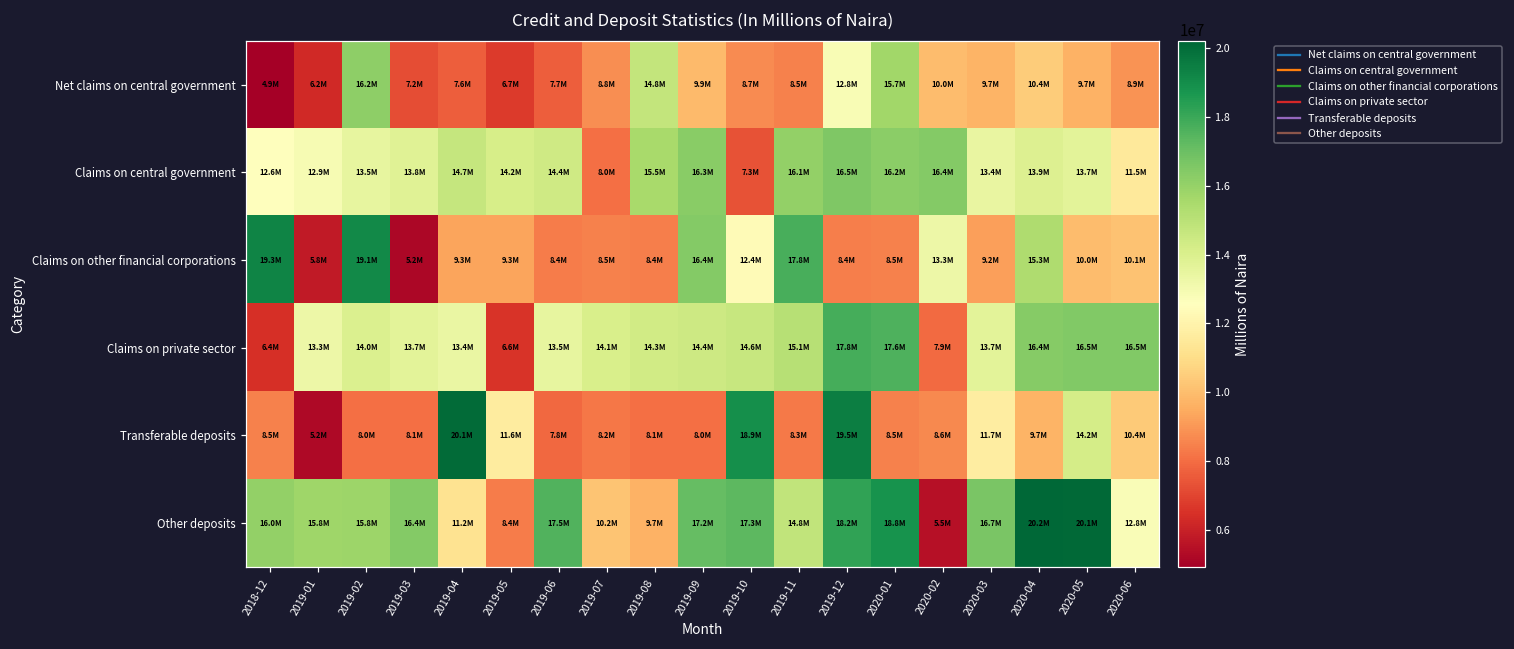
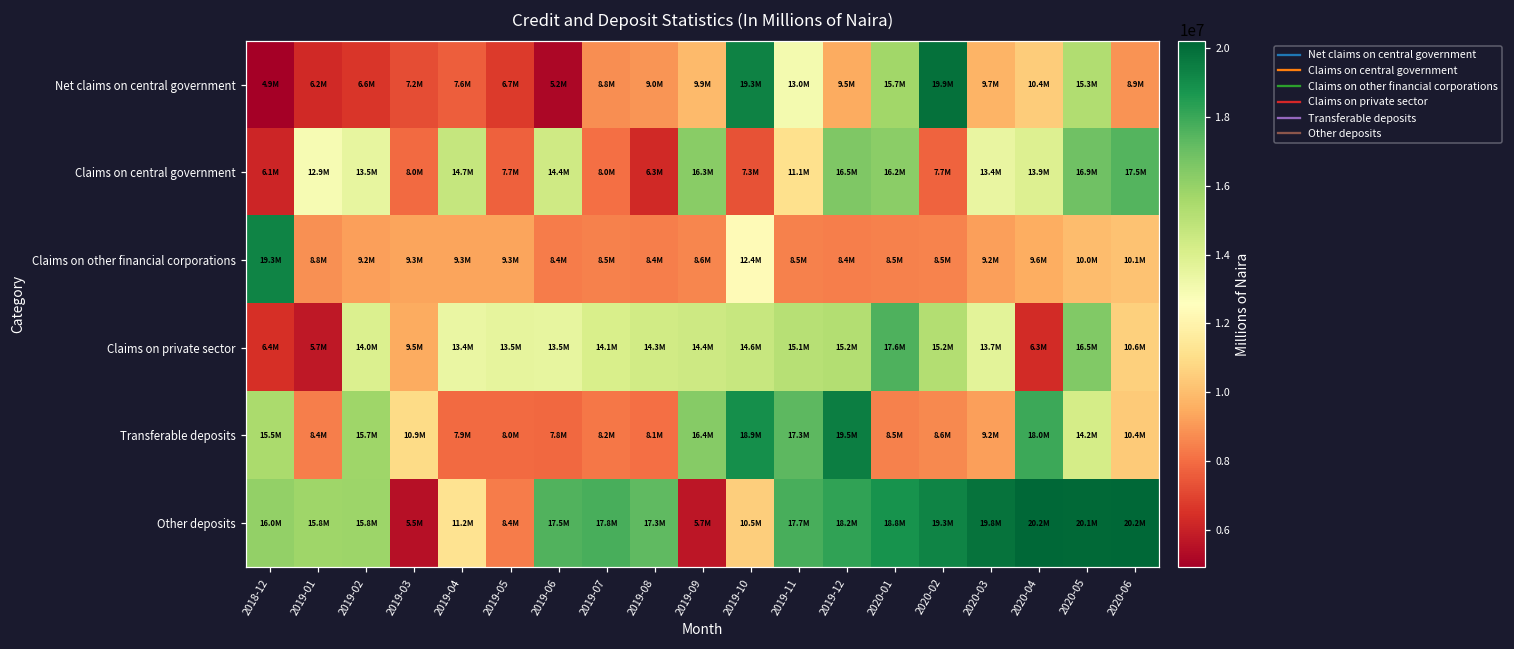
Net claims on central government, 2019-02: 16.2M -> 6.6M
Net claims on central government, 2019-06: 7.7M -> 5.2M
Net claims on central government, 2019-08: 14.8M -> 9.0M
Net claims on central government, 2019-10: 8.7M -> 19.3M
Net claims on central government, 2019-11: 8.5M -> 13.0M
Net claims on central government, 2019-12: 12.8M -> 9.5M
Net claims on central government, 2020-02: 10.0M -> 19.9M
Net claims on central government, 2020-05: 9.7M -> 15.3M
Claims on central government, 2018-12: 12.6M -> 6.1M
Claims on central government, 2019-03: 13.8M -> 8.0M
Claims on central government, 2019-05: 14.2M -> 7.7M
Claims on central government, 2019-08: 15.5M -> 6.3M
Claims on central government, 2019-11: 16.1M -> 11.1M
Claims on central government, 2020-02: 16.4M -> 7.7M
Claims on central government, 2020-05: 13.7M -> 16.9M
Claims on central government, 2020-06: 11.5M -> 17.5M
Claims on other financial corporations, 2019-01: 5.8M -> 8.8M
Claims on other financial corporations, 2019-02: 19.1M -> 9.2M
Claims on other financial corporations, 2019-03: 5.2M -> 9.3M
Claims on other financial corporations, 2019-09: 16.4M -> 8.6M
Claims on other financial corporations, 2019-11: 17.8M -> 8.5M
Claims on other financial corporations, 2020-02: 13.3M -> 8.5M
Claims on other financial corporations, 2020-04: 15.3M -> 9.6M
Claims on private sector, 2019-01: 13.3M -> 5.7M
Claims on private sector, 2019-03: 13.7M -> 9.5M
Claims on private sector, 2019-05: 6.6M -> 13.5M
Claims on private sector, 2019-12: 17.8M -> 15.2M
Claims on private sector, 2020-02: 7.9M -> 15.2M
Claims on private sector, 2020-04: 16.4M -> 6.3M
Claims on private sector, 2020-06: 16.5M -> 10.6M
Transferable deposits, 2018-12: 8.5M -> 15.5M
Transferable deposits, 2019-01: 5.2M -> 8.4M
Transferable deposits, 2019-02: 8.0M -> 15.7M
Transferable deposits, 2019-03: 8.1M -> 10.9M
Transferable deposits, 2019-04: 20.1M -> 7.9M
Transferable deposits, 2019-05: 11.6M -> 8.0M
Transferable deposits, 2019-09: 8.0M -> 16.4M
Transferable deposits, 2019-11: 8.3M -> 17.3M
Transferable deposits, 2020-03: 11.7M -> 9.2M
Transferable deposits, 2020-04: 9.7M -> 18.0M
Other deposits, 2019-03: 16.4M -> 5.5M
Other deposits, 2019-07: 10.2M -> 17.8M
Other deposits, 2019-08: 9.7M -> 17.3M
Other deposits, 2019-09: 17.2M -> 5.7M
Other deposits, 2019-10: 17.3M -> 10.5M
Other deposits, 2019-11: 14.8M -> 17.7M
Other deposits, 2020-02: 5.5M -> 19.3M
Other deposits, 2020-03: 16.7M -> 19.8M
Other deposits, 2020-06: 12.8M -> 20.2M
